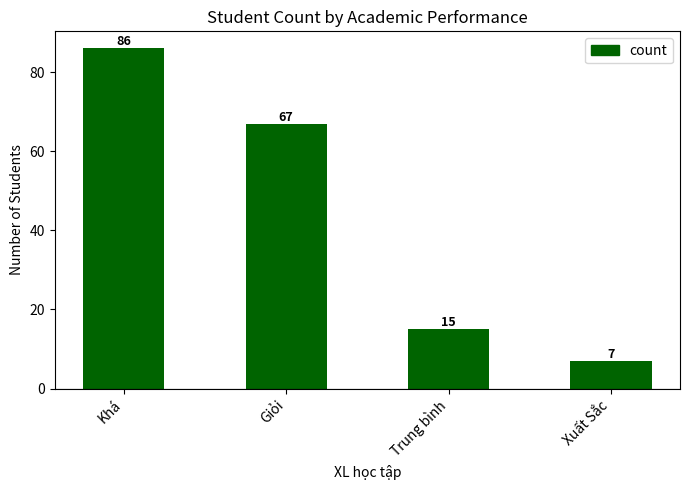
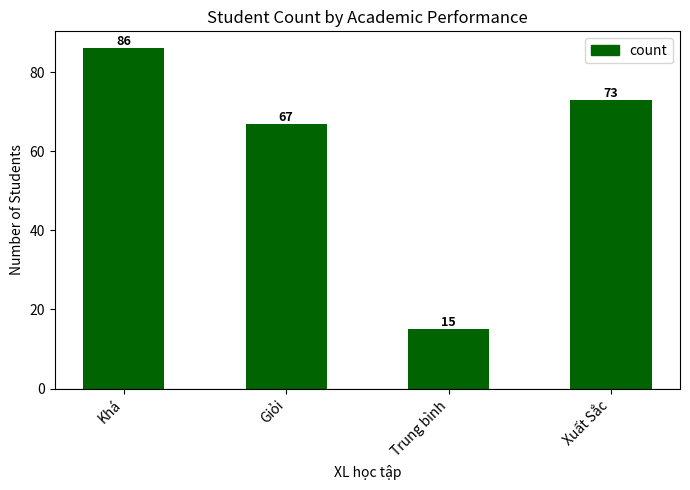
Xuất Sắc: 7 -> 73
